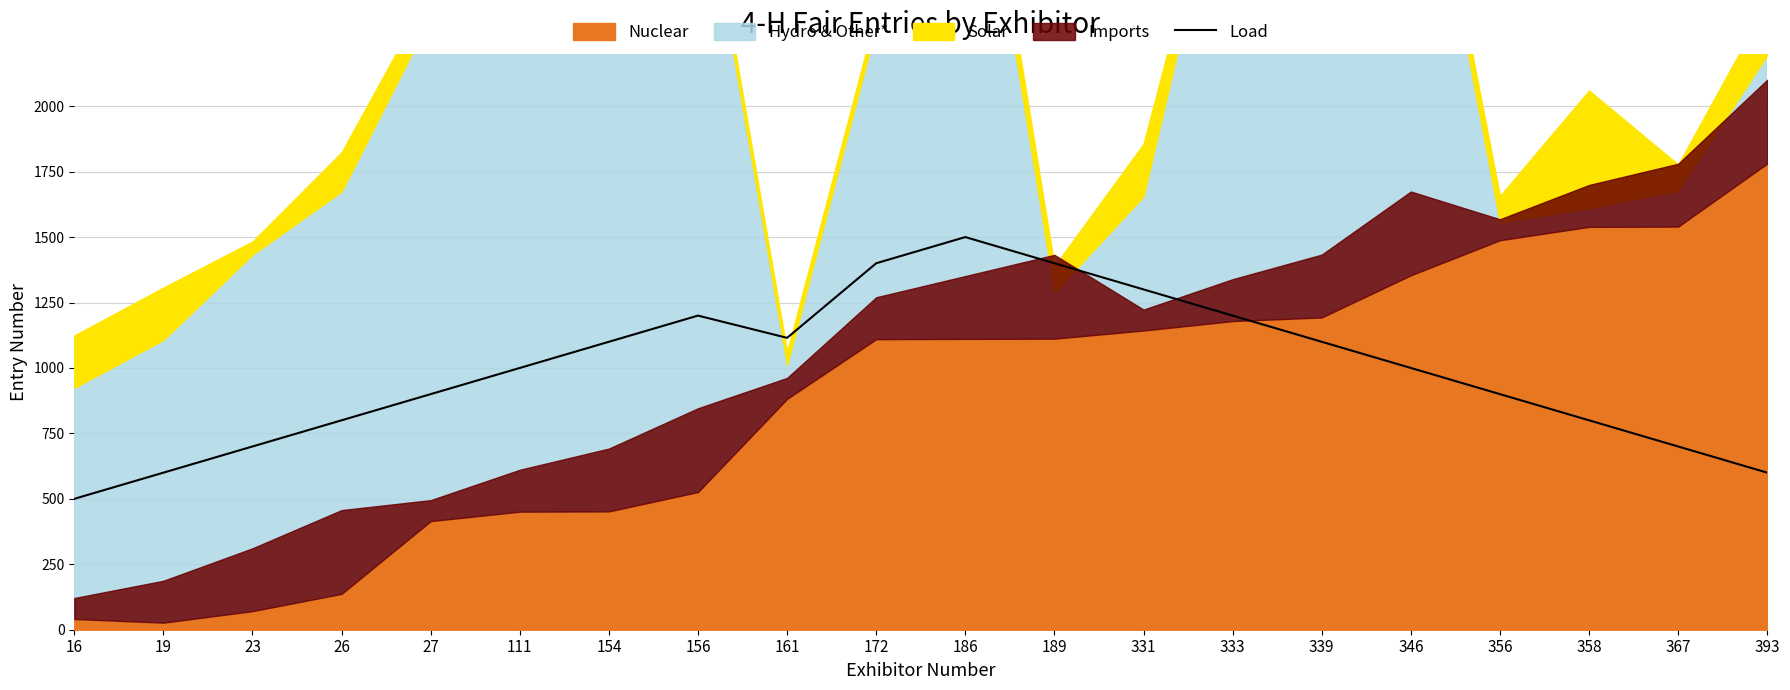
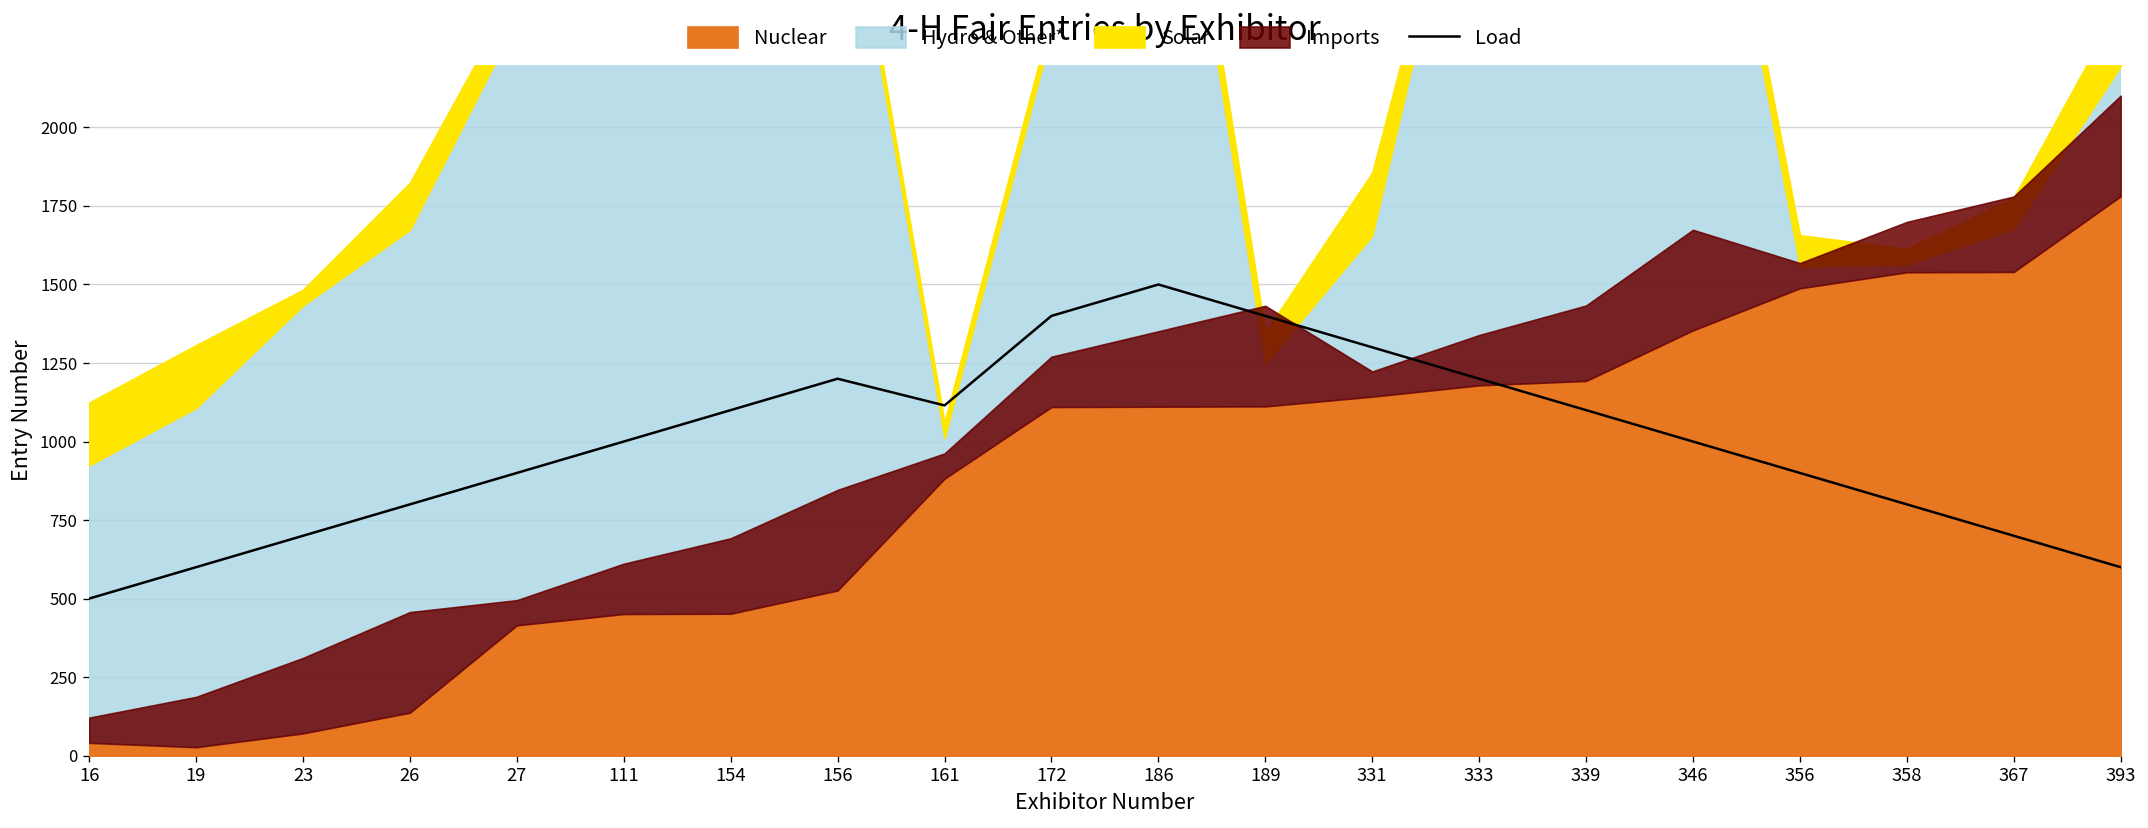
Hydro & Other*, 189: 180 -> 140
Hydro & Other*, 358: 70 -> 30
Solar, 358: 450 -> 50
